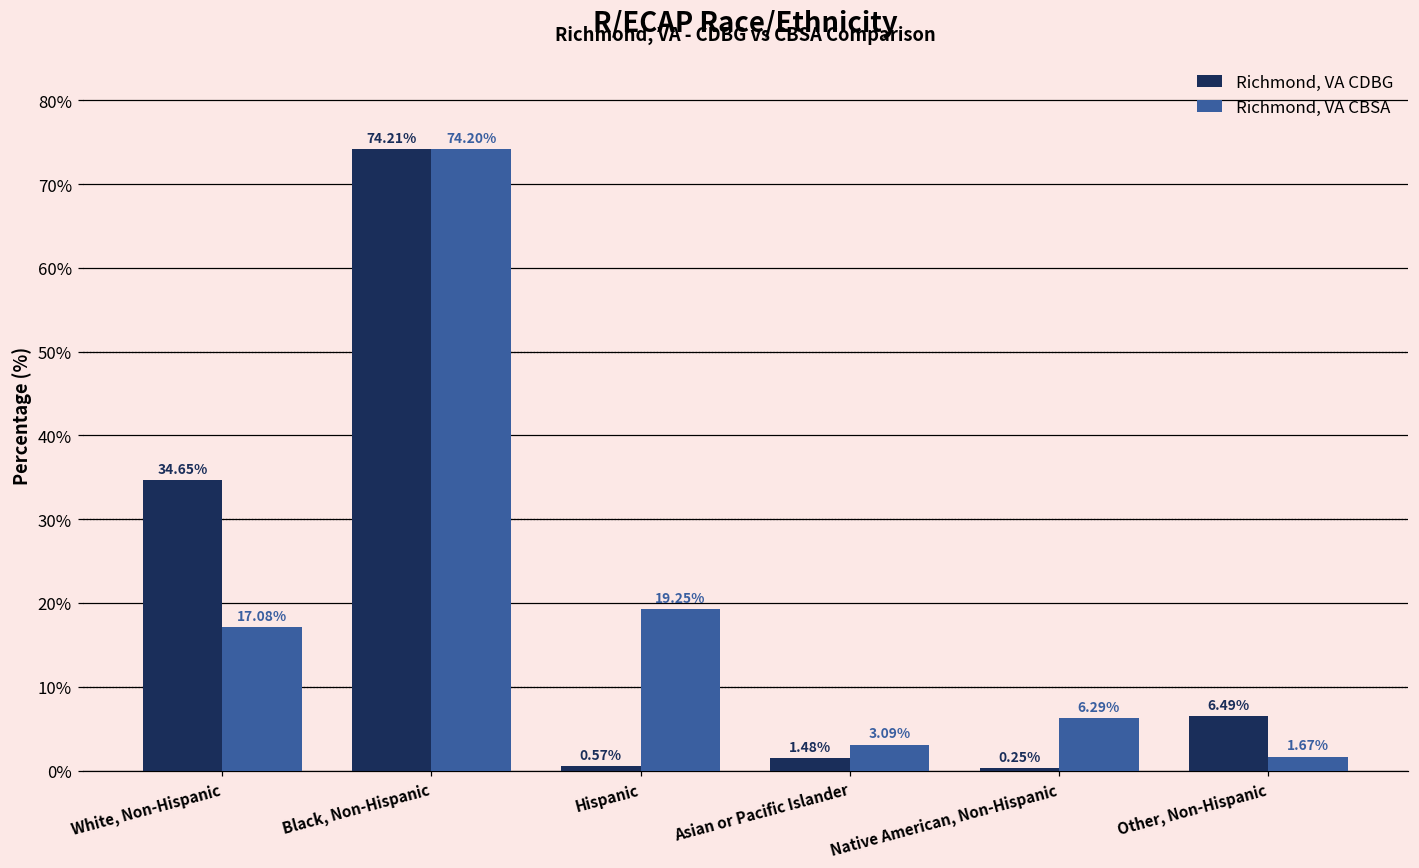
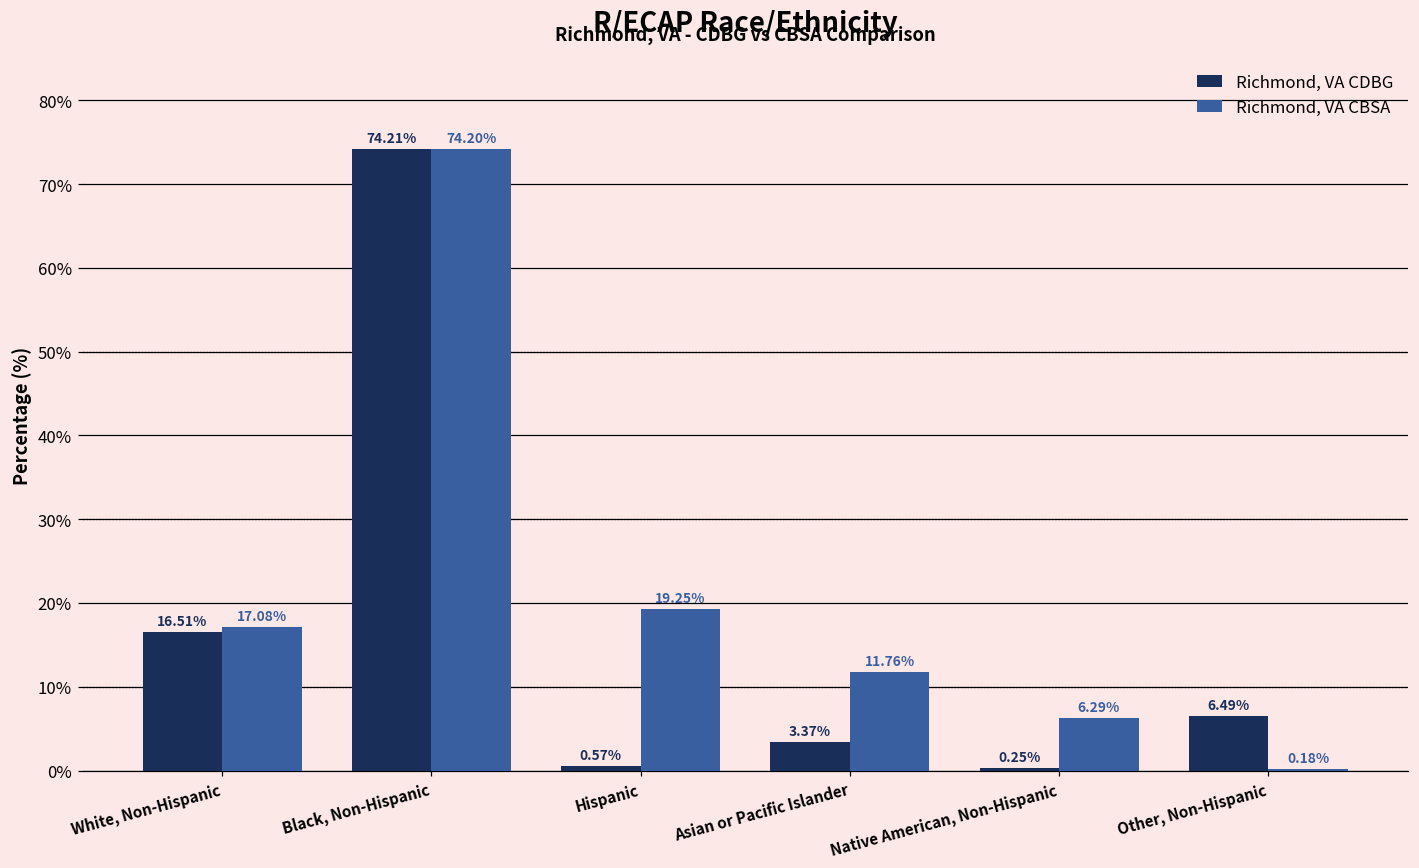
Richmond, VA CDBG, White, Non-Hispanic: 34.65% -> 16.51%
Richmond, VA CDBG, Asian or Pacific Islander: 1.48% -> 3.37%
Richmond, VA CBSA, Asian or Pacific Islander: 3.09% -> 11.76%
Richmond, VA CBSA, Other, Non-Hispanic: 1.67% -> 0.18%
